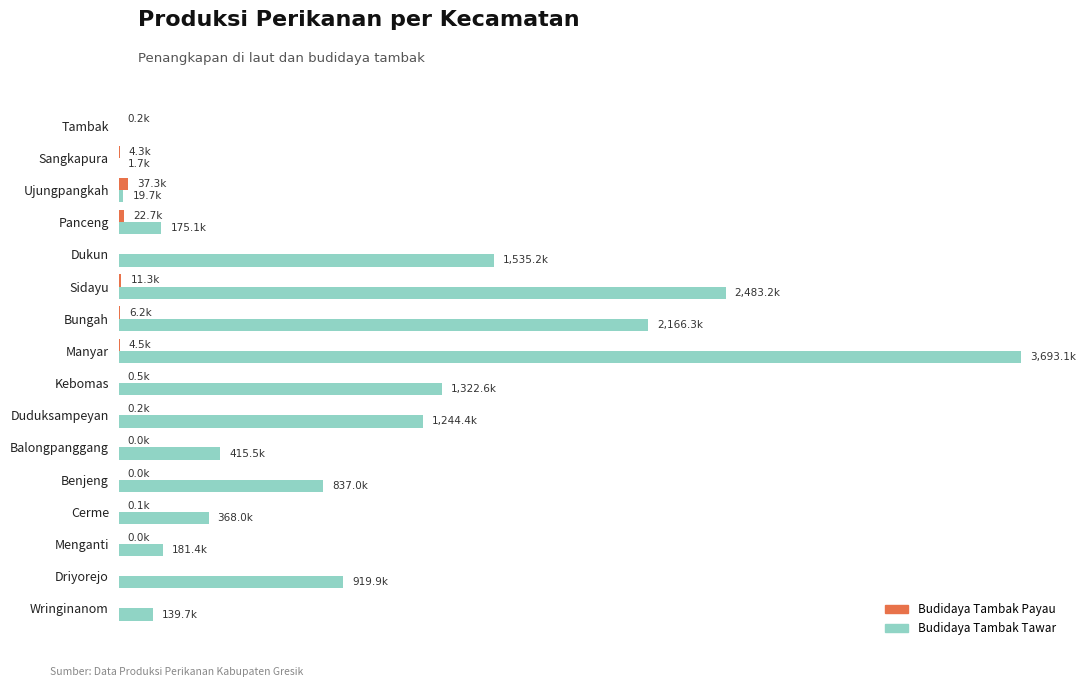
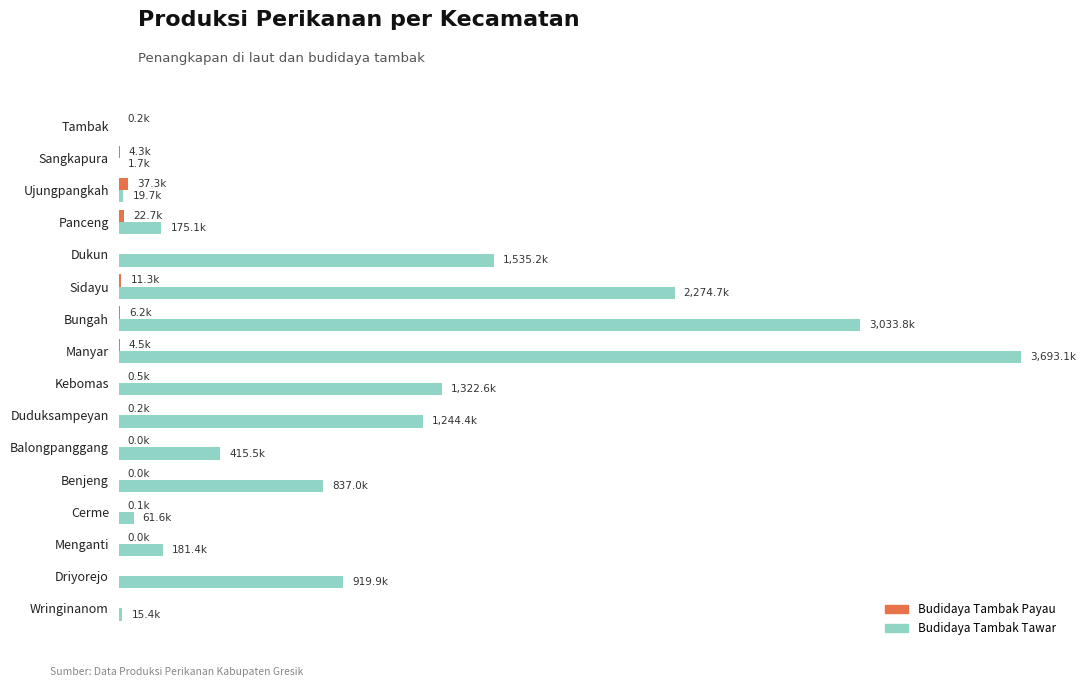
Budidaya Tambak Tawar, Sidayu: 2,483.2k -> 2,274.7k
Budidaya Tambak Tawar, Bungah: 2,166.3k -> 3,033.8k
Budidaya Tambak Tawar, Cerme: 368.0k -> 61.6k
Budidaya Tambak Tawar, Wringinanom: 139.7k -> 15.4k
